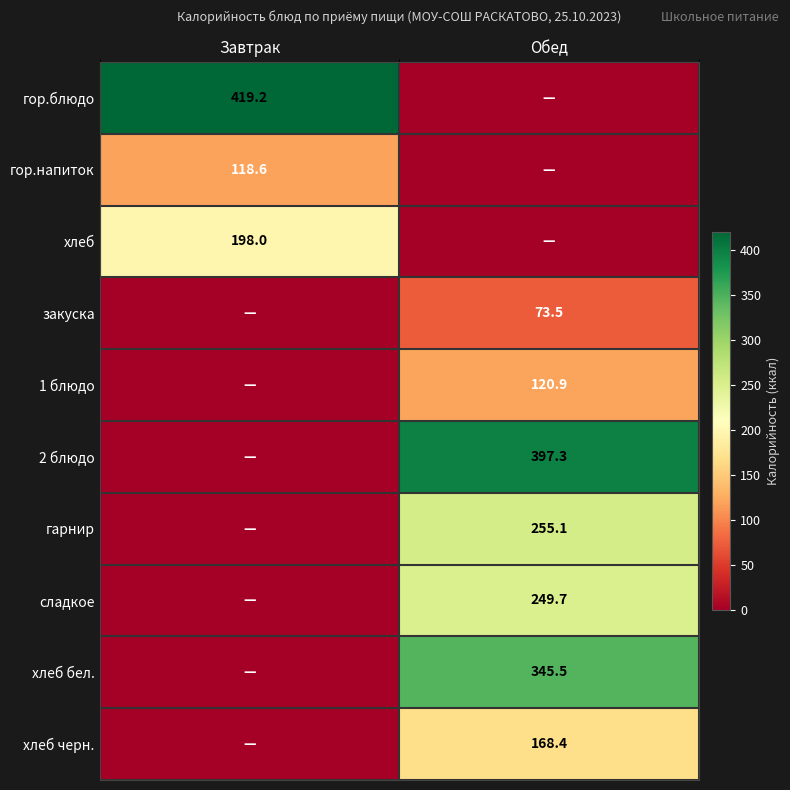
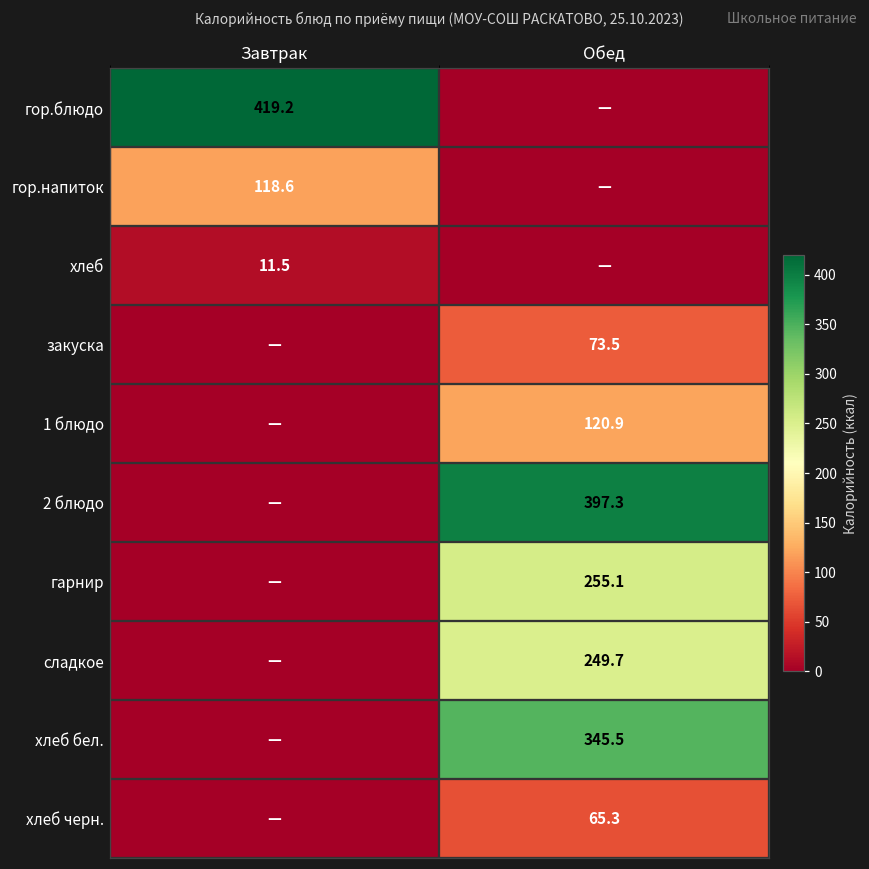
хлеб, Завтрак: 198.0 -> 11.5
хлеб черн., Обед: 168.4 -> 65.3
